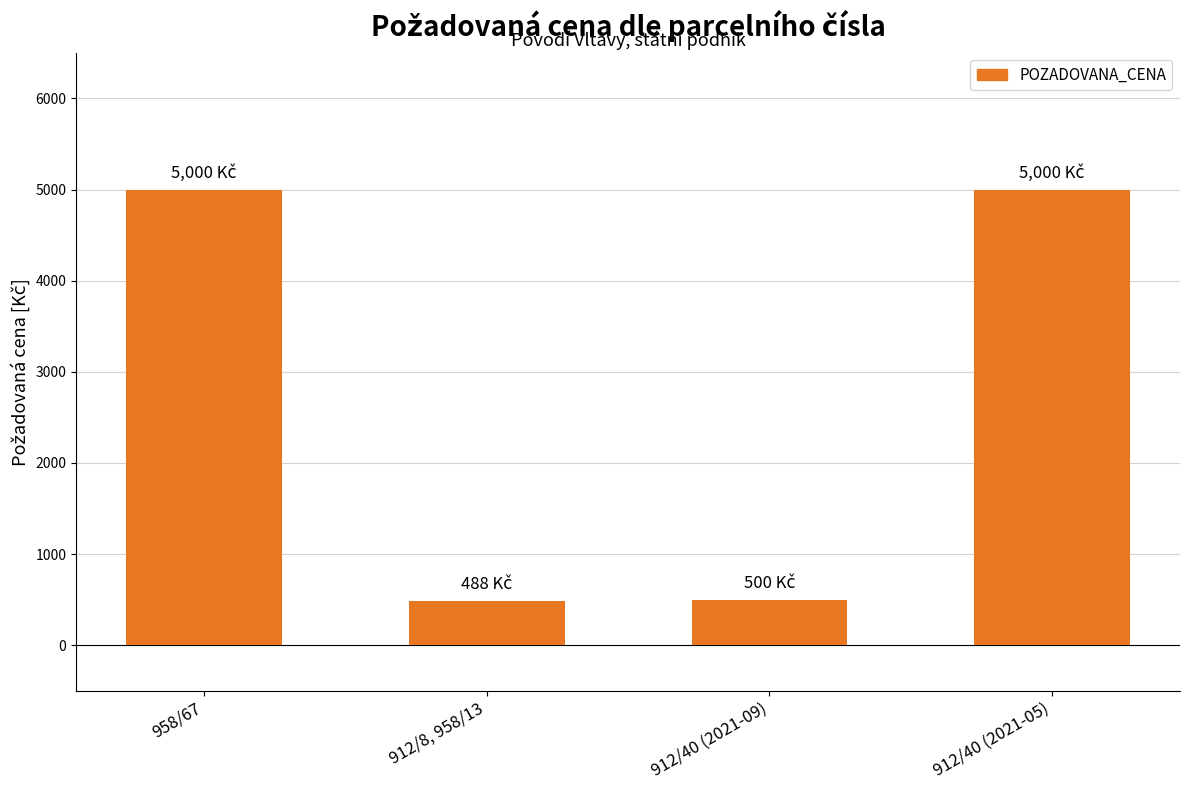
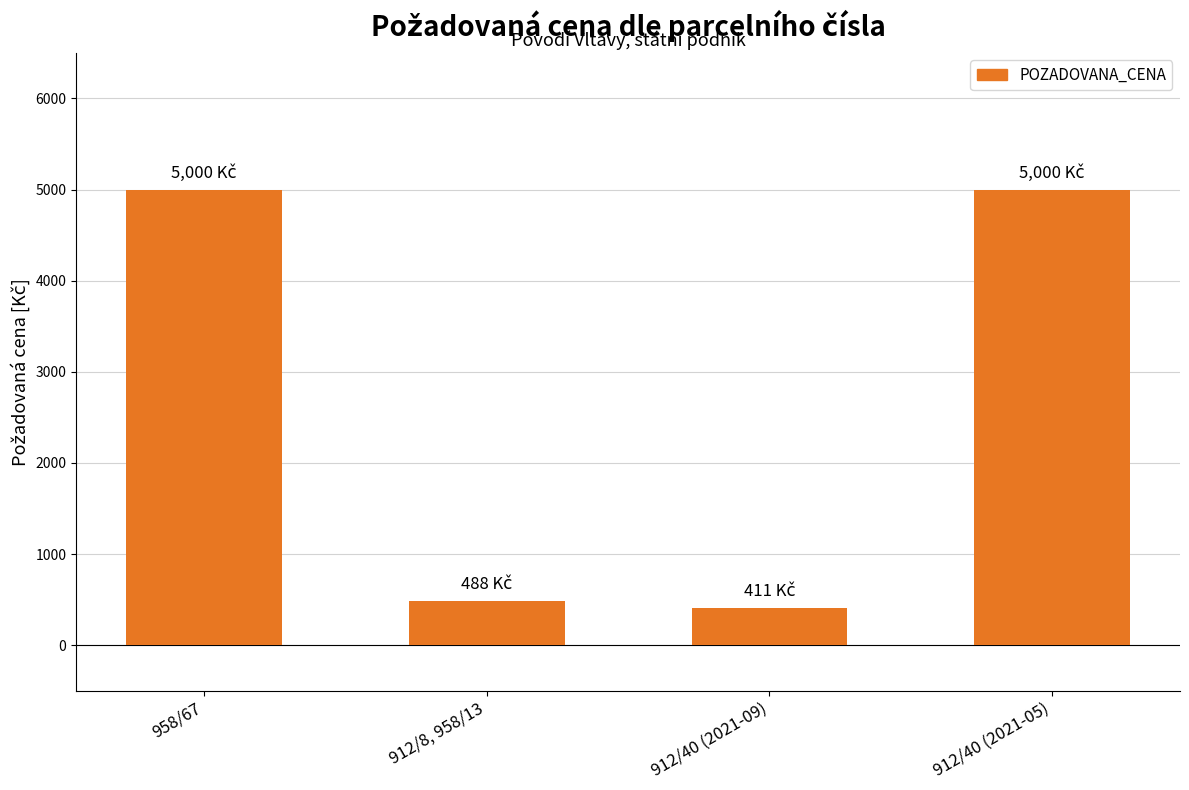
912/40 (2021-09): 500 -> 411
